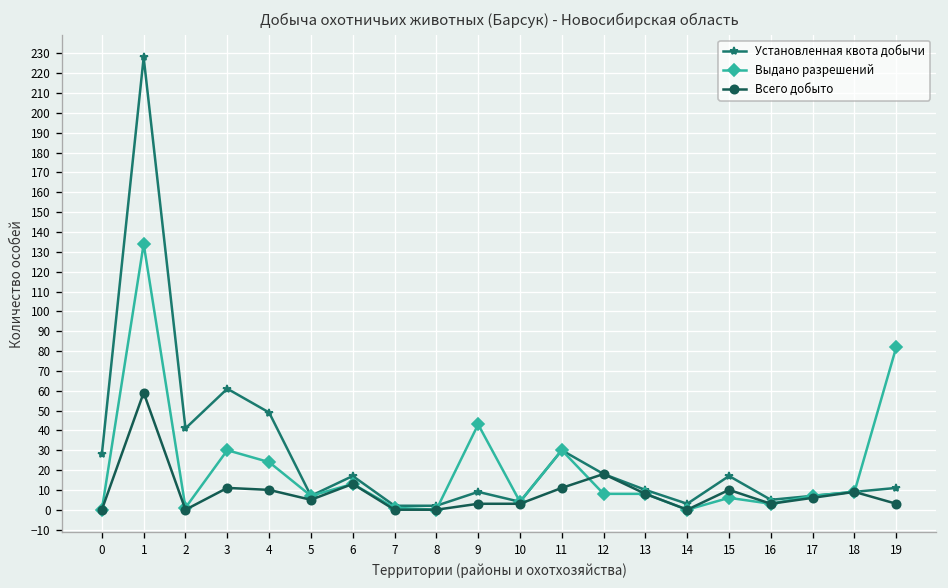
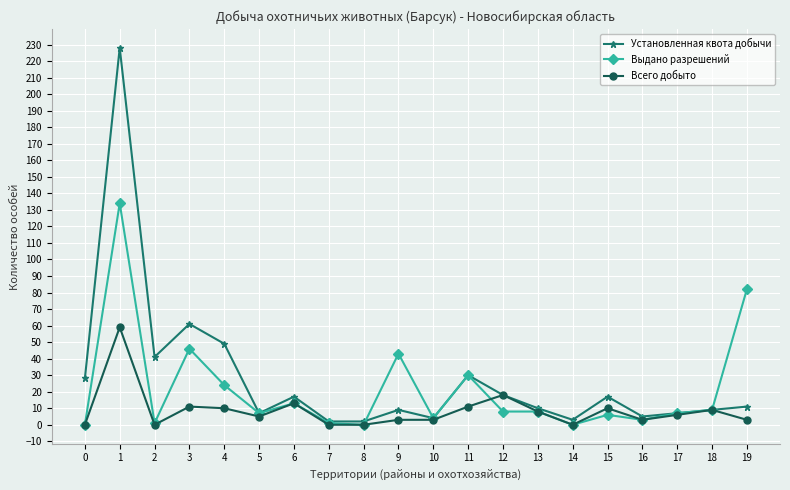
Выдано разрешений, 3: 30 -> 46
